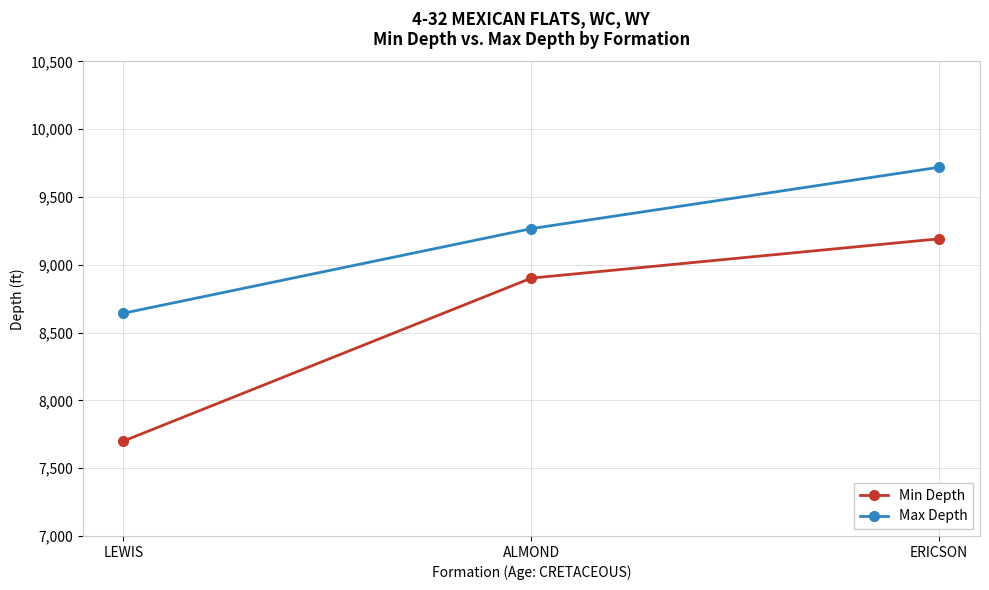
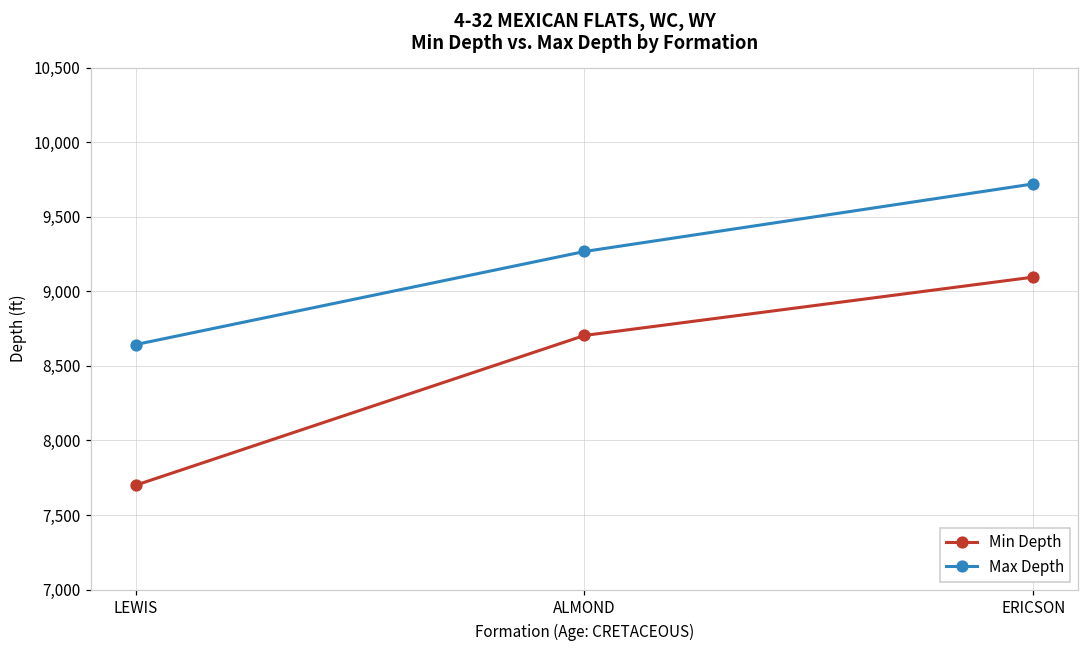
Min Depth, ALMOND: 8,900 -> 8,700
Min Depth, ERICSON: 9,190 -> 9,100
